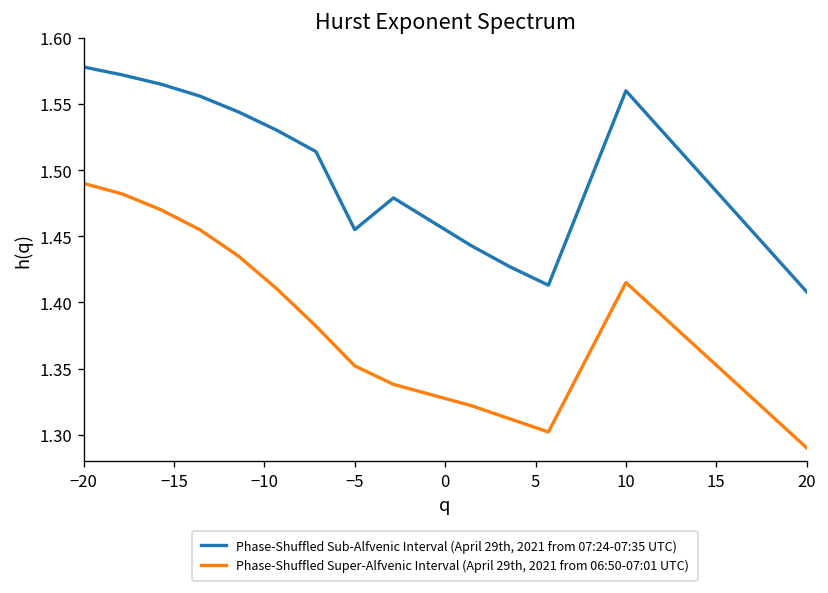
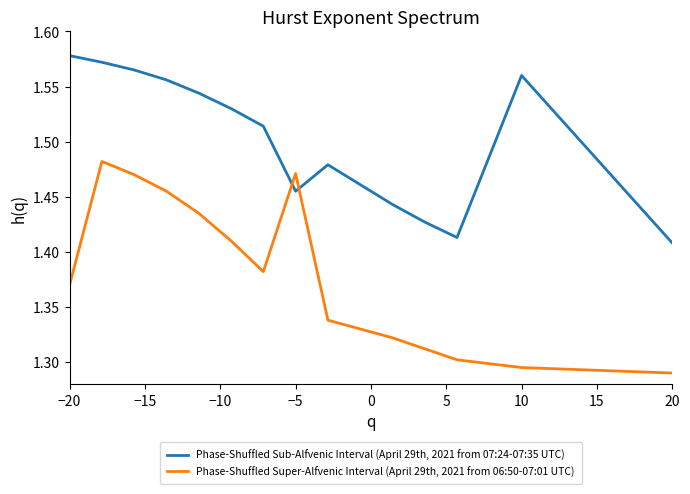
Phase-Shuffled Super-Alfvenic Interval (April 29th, 2021 from 06:50-07:01 UTC), −20: 1.49 -> 1.37
Phase-Shuffled Super-Alfvenic Interval (April 29th, 2021 from 06:50-07:01 UTC), −5: 1.352 -> 1.471
Phase-Shuffled Super-Alfvenic Interval (April 29th, 2021 from 06:50-07:01 UTC), 10: 1.415 -> 1.295
